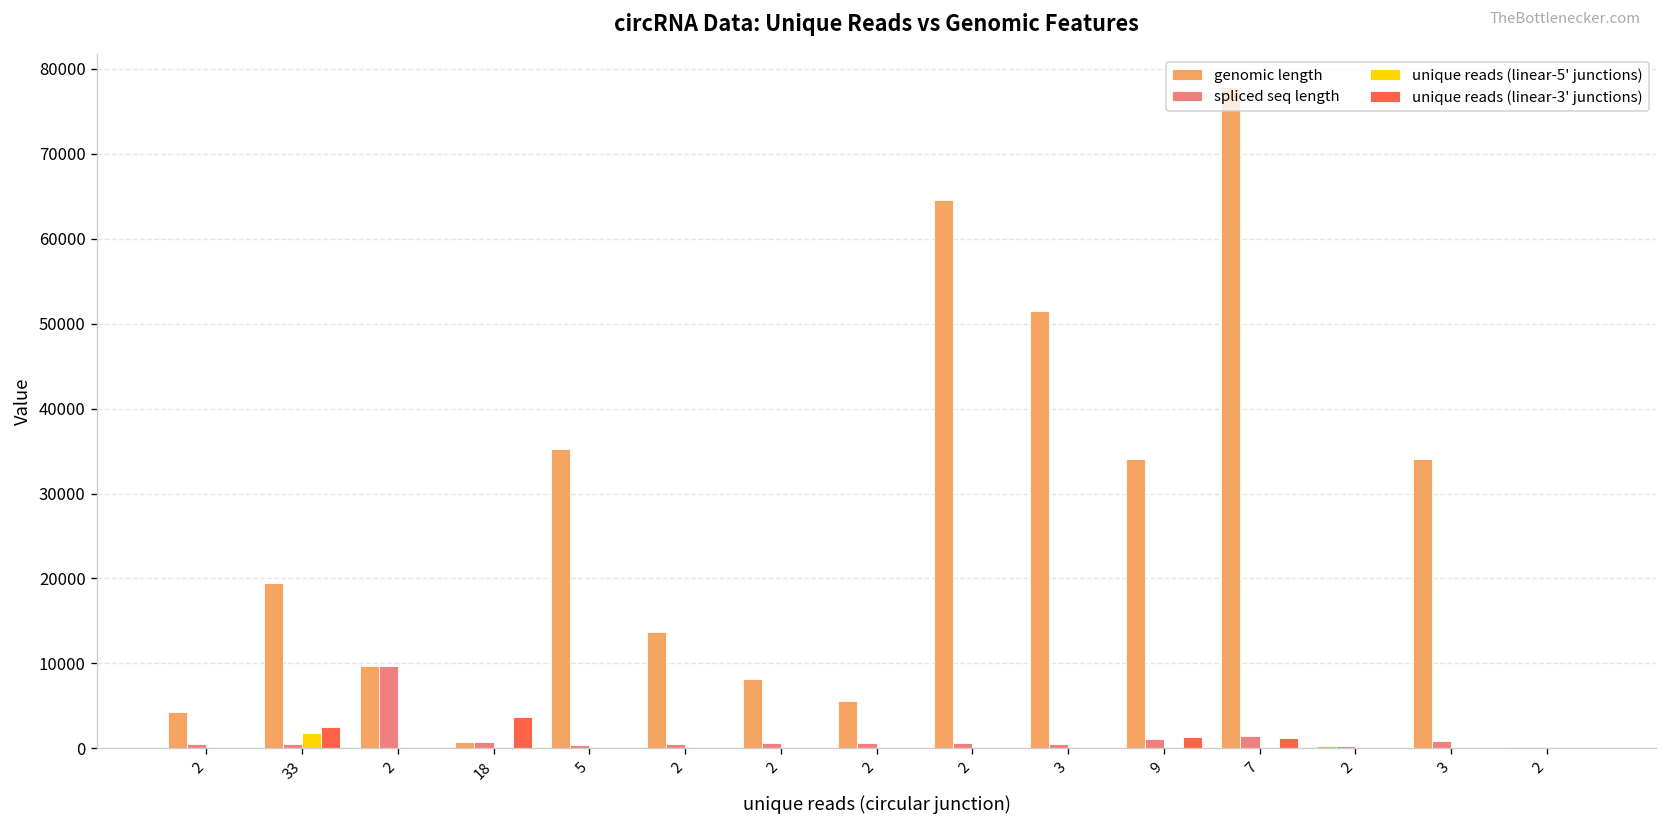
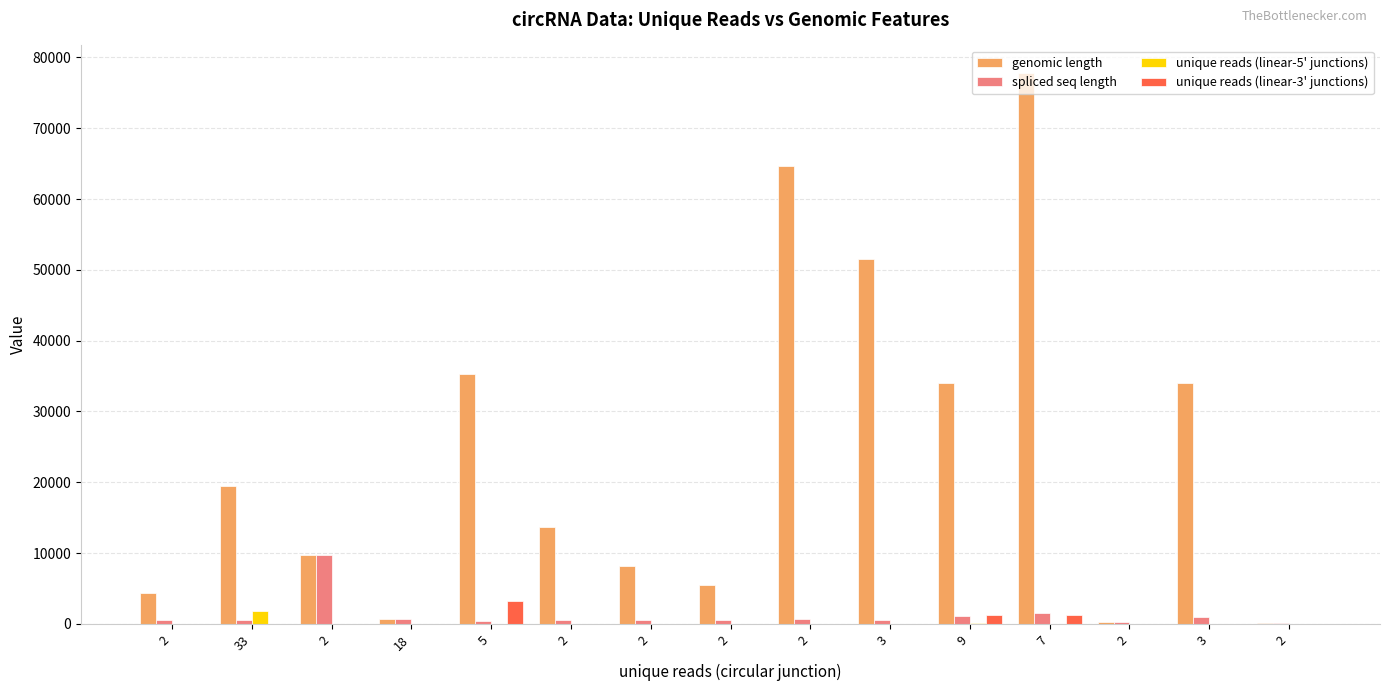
unique reads (linear-3' junctions), 33: 3000 -> 0
unique reads (linear-3' junctions), 18: 4000 -> 0
unique reads (linear-3' junctions), 5: 0 -> 3000
